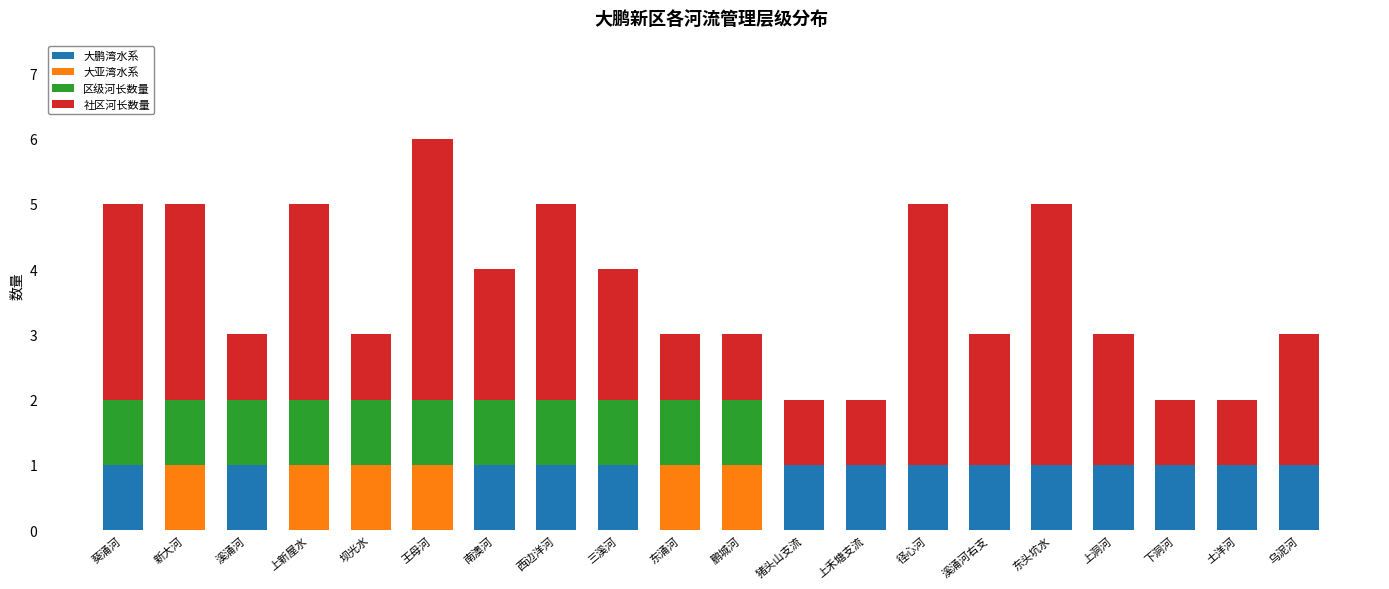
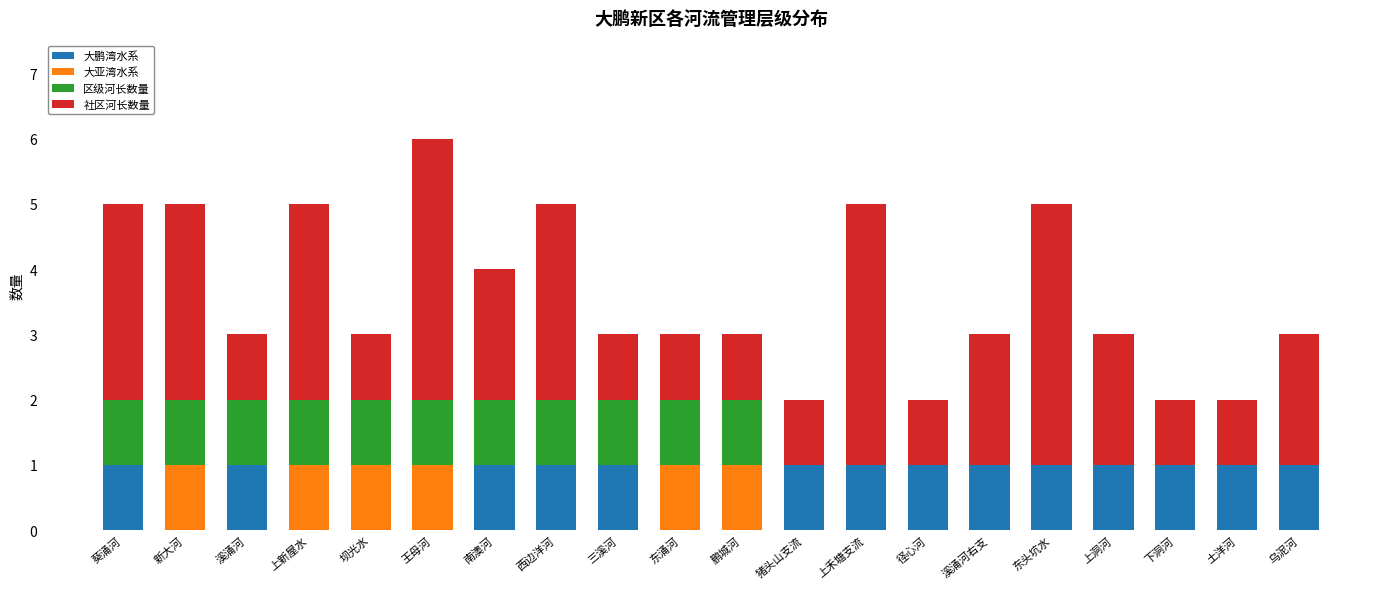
社区河长数量, 三溪河: 2 -> 1
社区河长数量, 上禾塘支流: 1 -> 4
社区河长数量, 径心河: 4 -> 1
